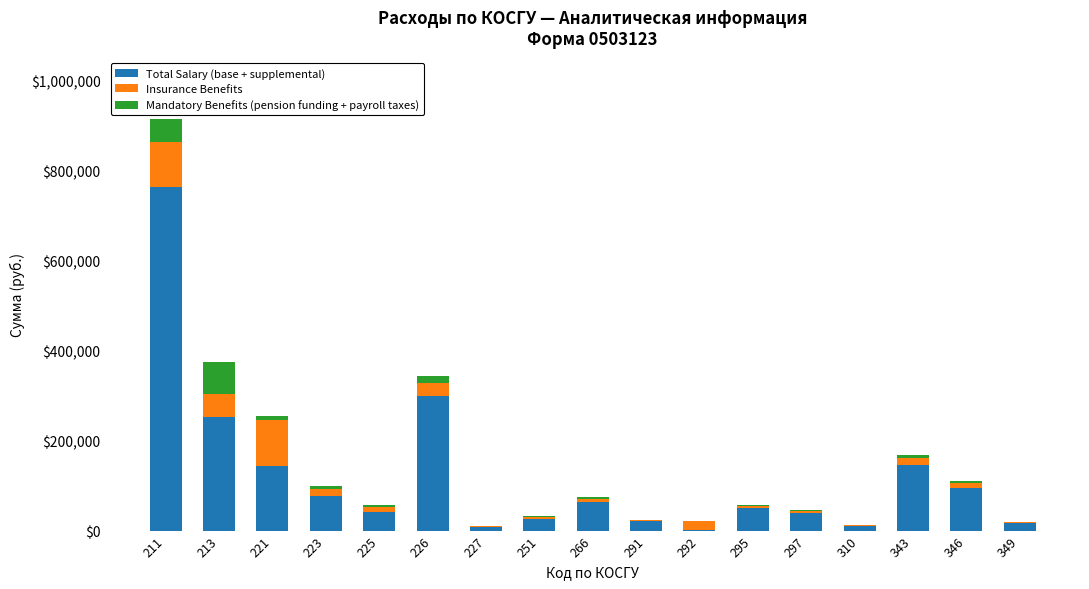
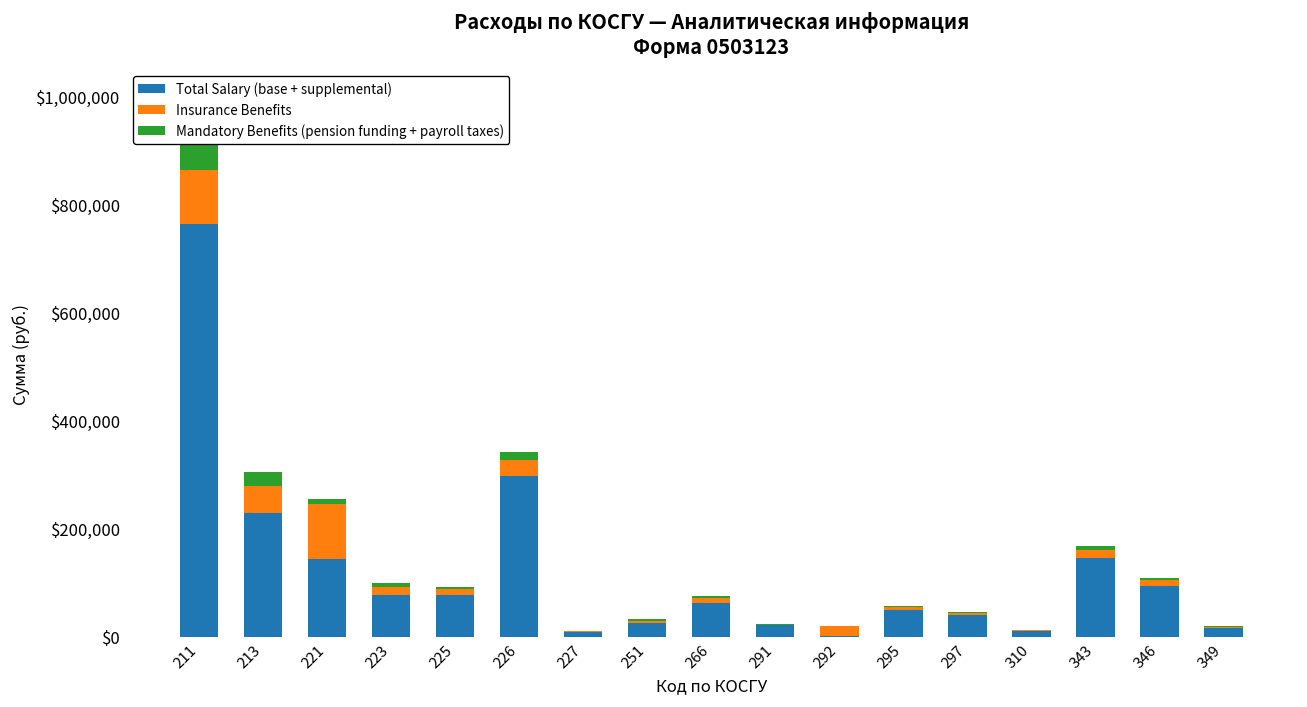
Total Salary (base + supplemental), 213: $250,000 -> $230,000
Mandatory Benefits (pension funding + payroll taxes), 213: $70,000 -> $30,000
Total Salary (base + supplemental), 225: $40,000 -> $80,000
